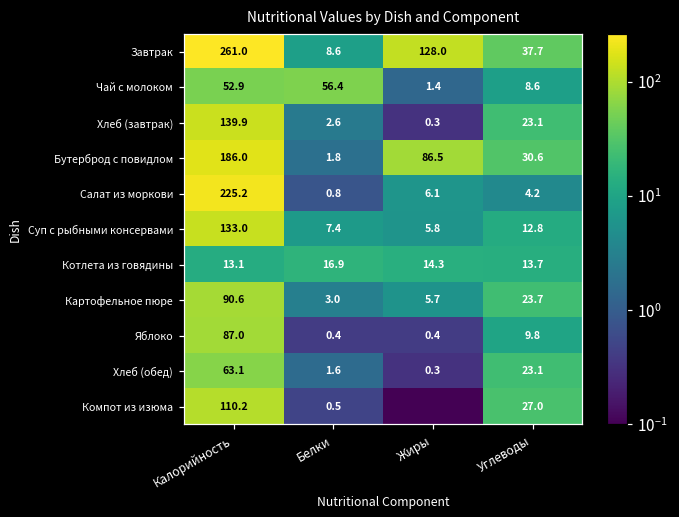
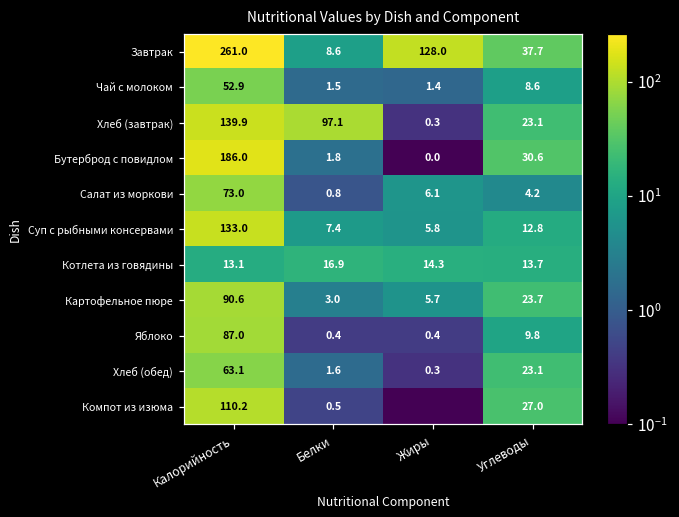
Чай с молоком, Белки: 56.4 -> 1.5
Хлеб (завтрак), Белки: 2.6 -> 97.1
Бутерброд с повидлом, Жиры: 86.5 -> 0.0
Салат из моркови, Калорийность: 225.2 -> 73.0
